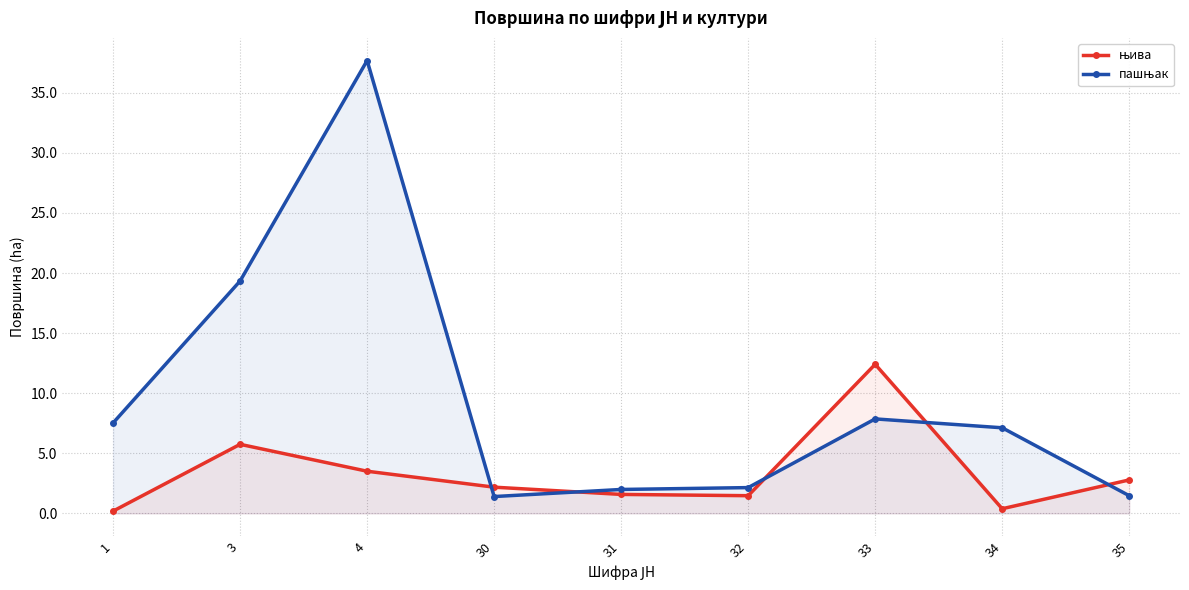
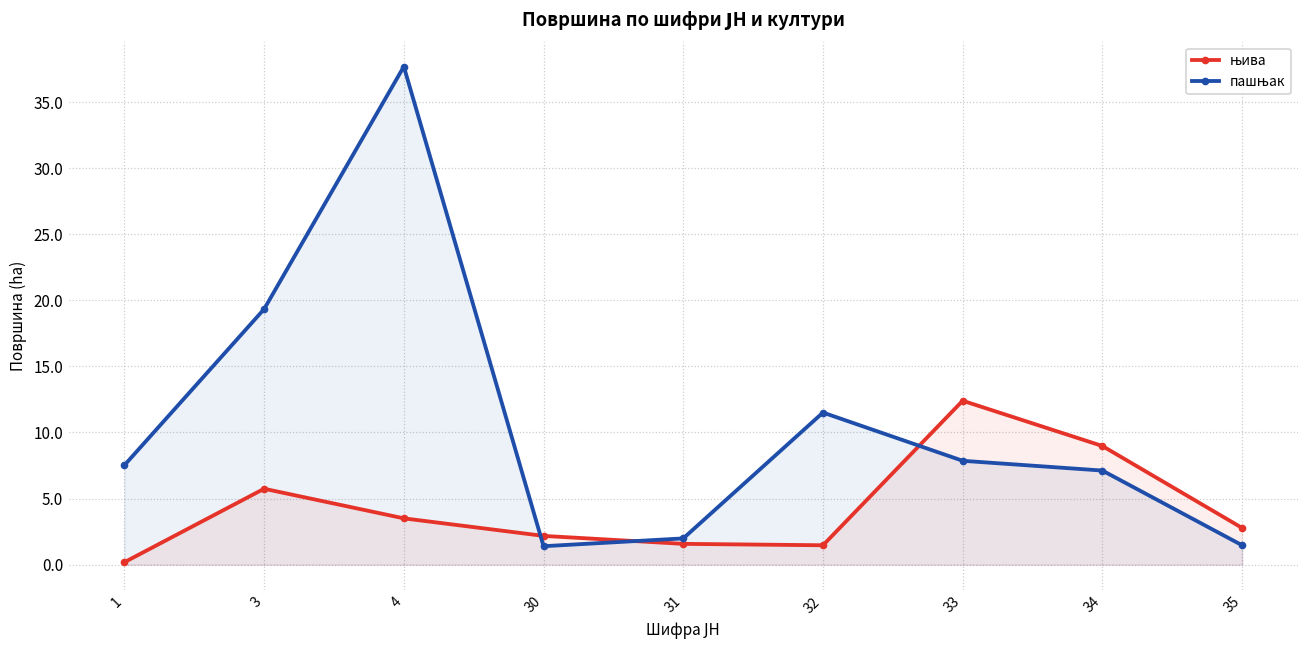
пашњак, 32: 2.1 -> 11.5
њива, 34: 0.4 -> 9.0
